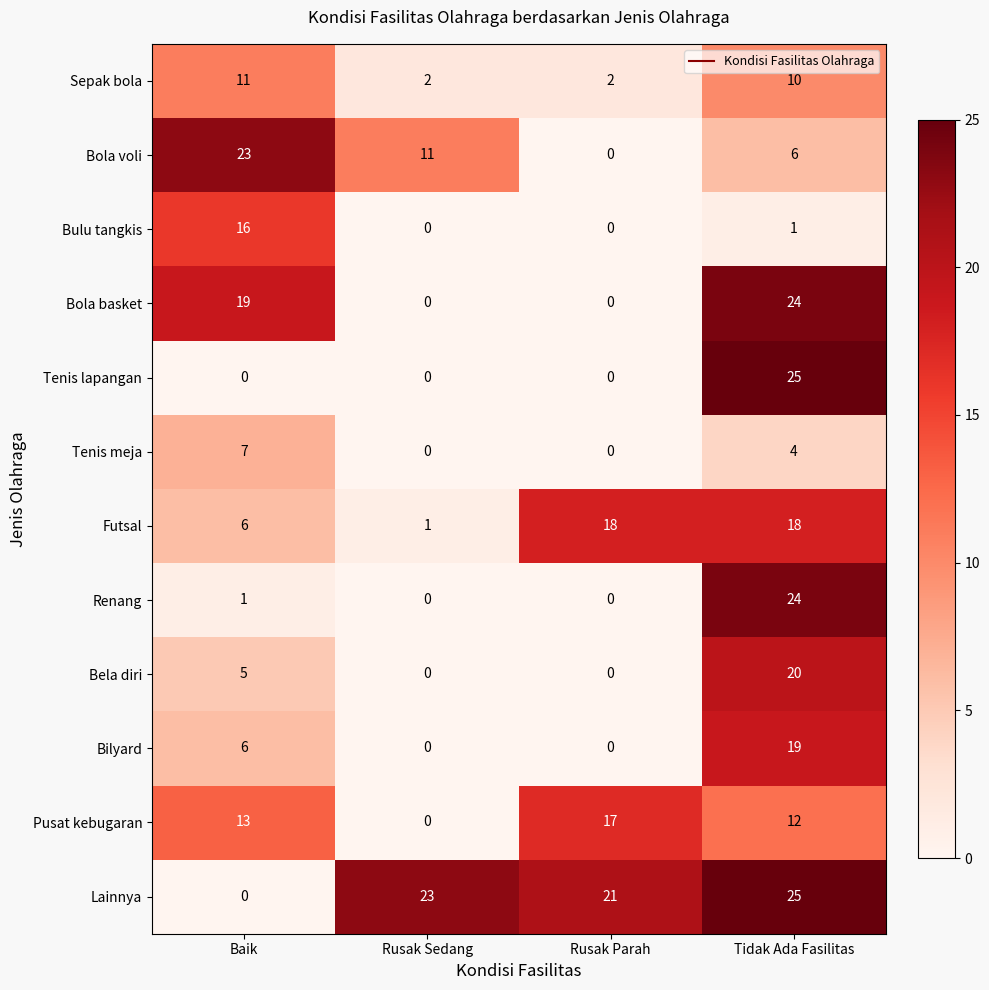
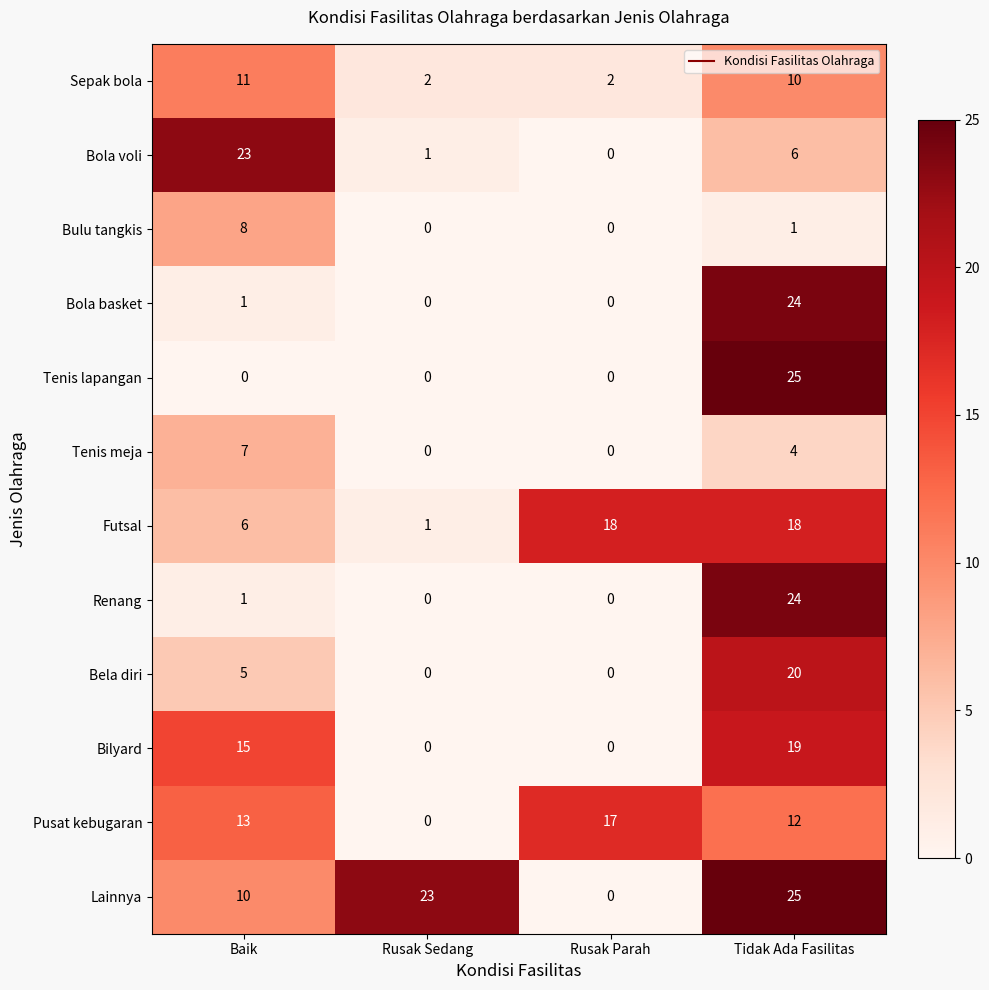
Bola voli, Rusak Sedang: 11 -> 1
Bulu tangkis, Baik: 16 -> 8
Bola basket, Baik: 19 -> 1
Bilyard, Baik: 6 -> 15
Lainnya, Baik: 0 -> 10
Lainnya, Rusak Parah: 21 -> 0
